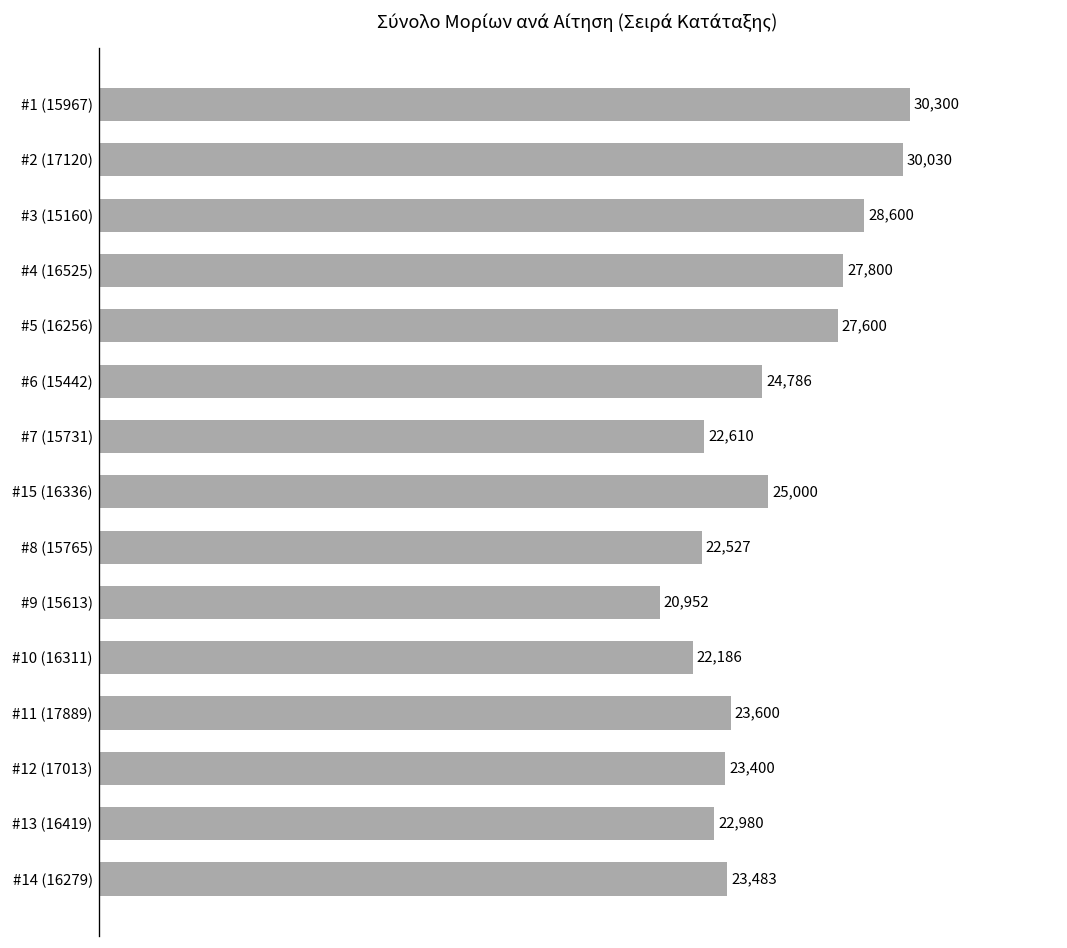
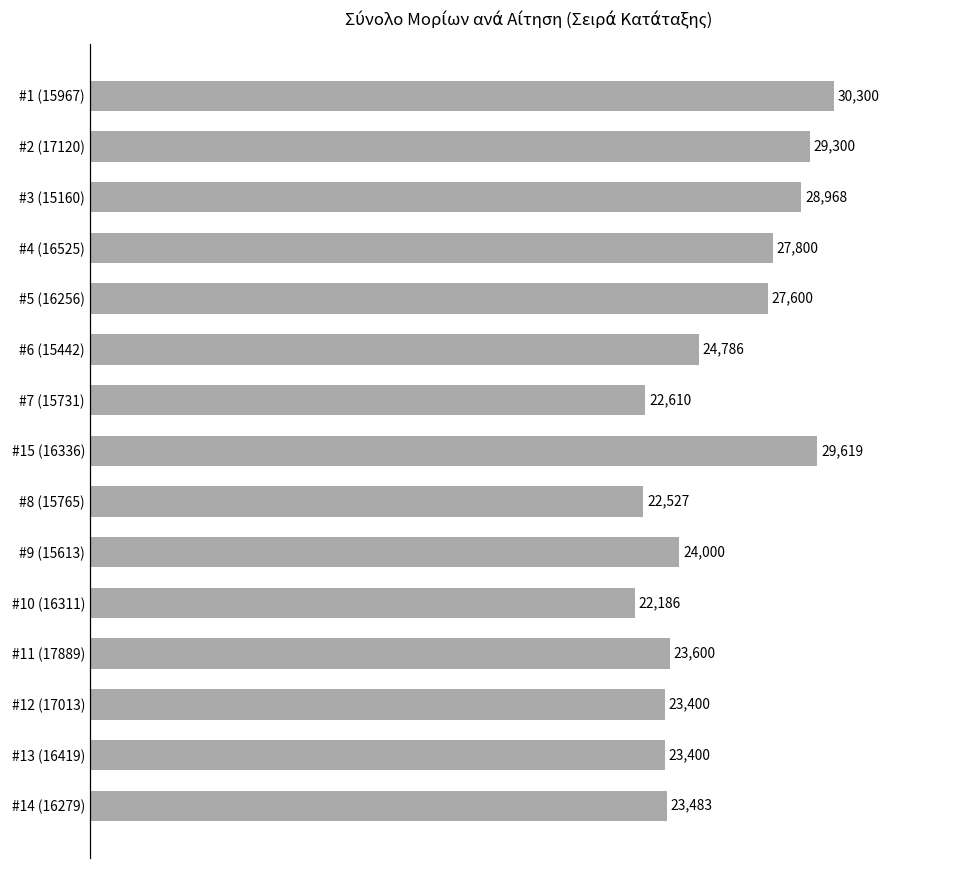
#2 (17120): 30,030 -> 29,300
#3 (15160): 28,600 -> 28,968
#15 (16336): 25,000 -> 29,619
#9 (15613): 20,952 -> 24,000
#13 (16419): 22,980 -> 23,400
